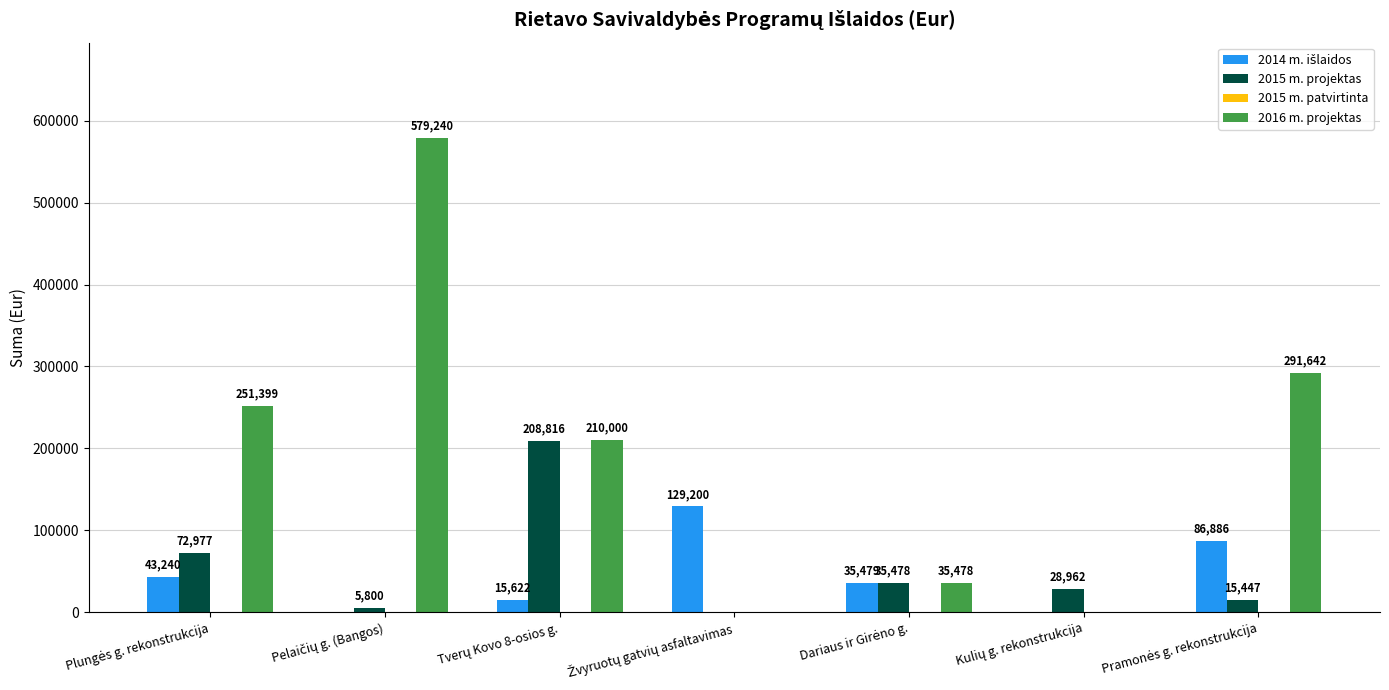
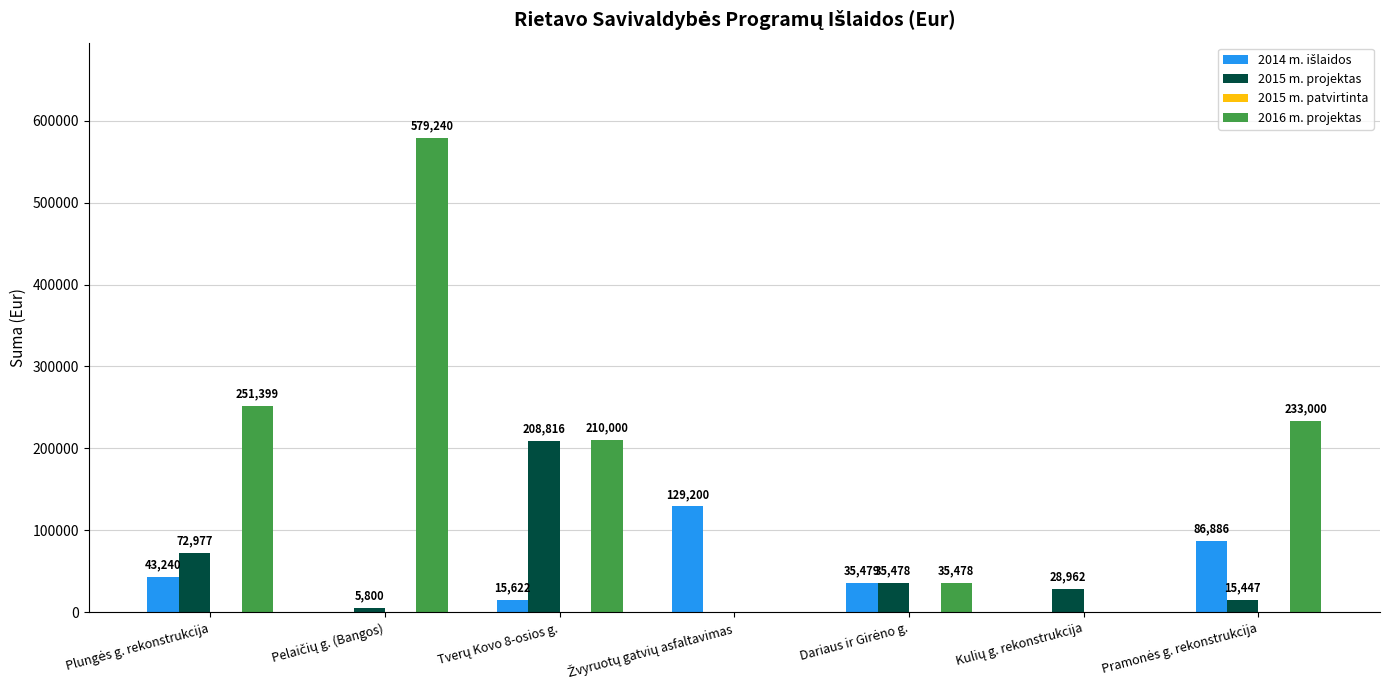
2016 m. projektas, Pramonės g. rekonstrukcija: 291,642 -> 233,000
